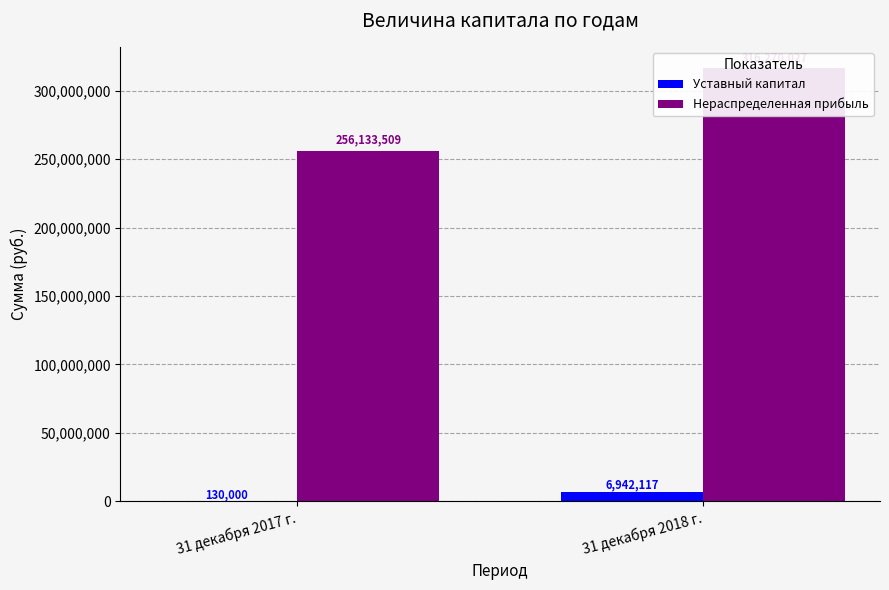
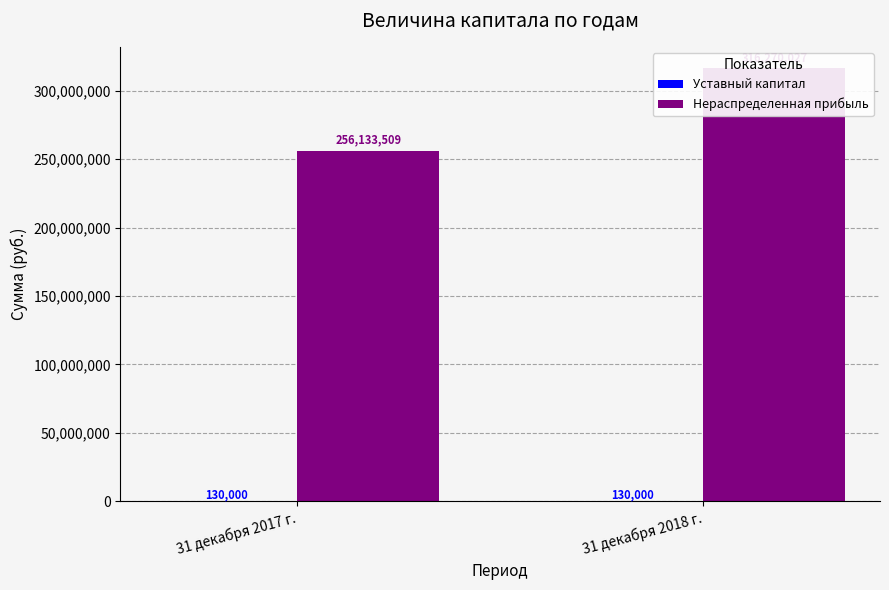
Уставный капитал, 31 декабря 2018 г.: 6,942,117 -> 130,000
